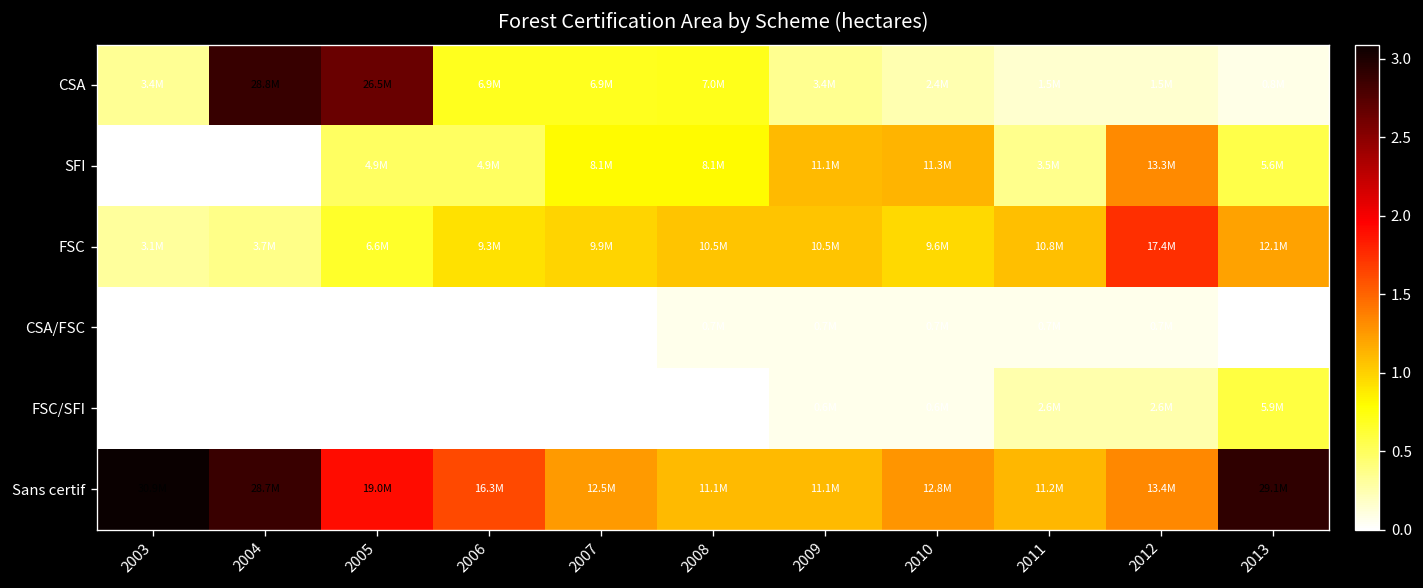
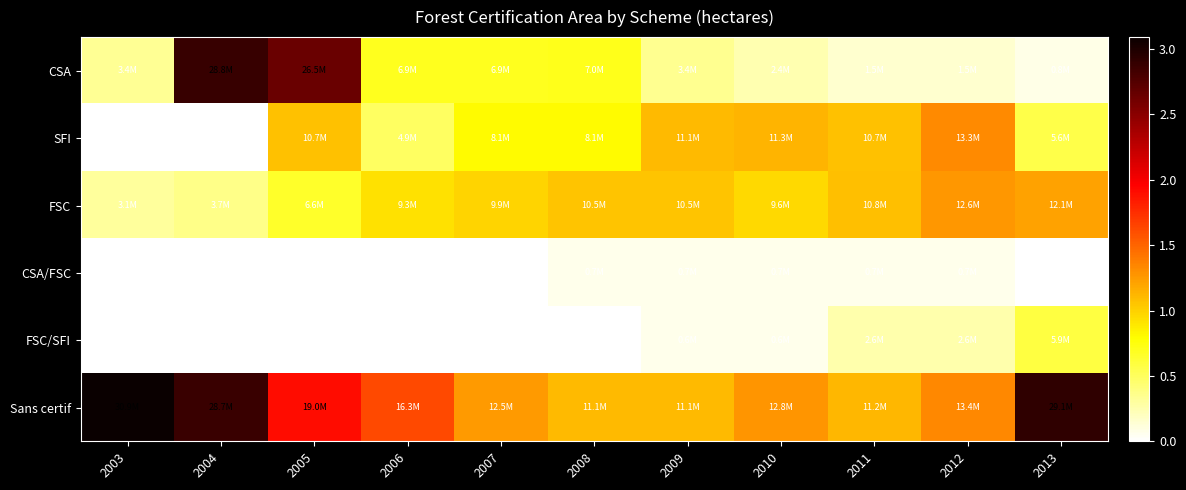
SFI, 2005: 4.9M -> 10.7M
SFI, 2011: 3.5M -> 10.7M
FSC, 2012: 17.4M -> 12.6M
